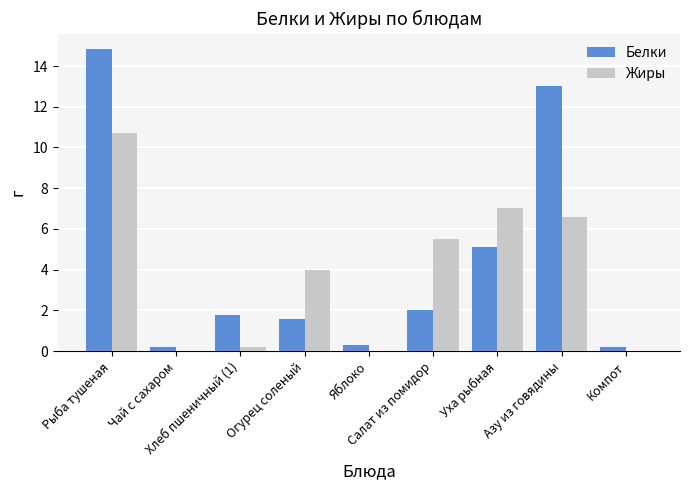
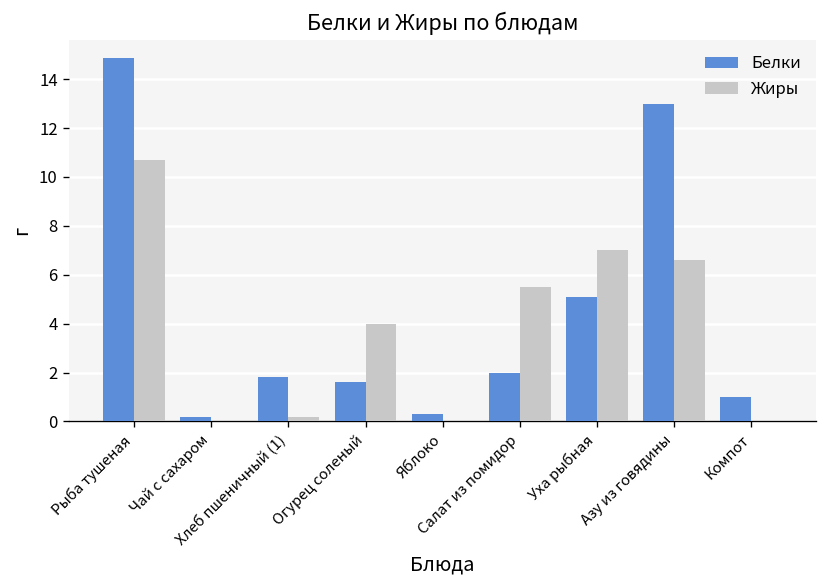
Белки, Компот: 0.2 -> 1.0
